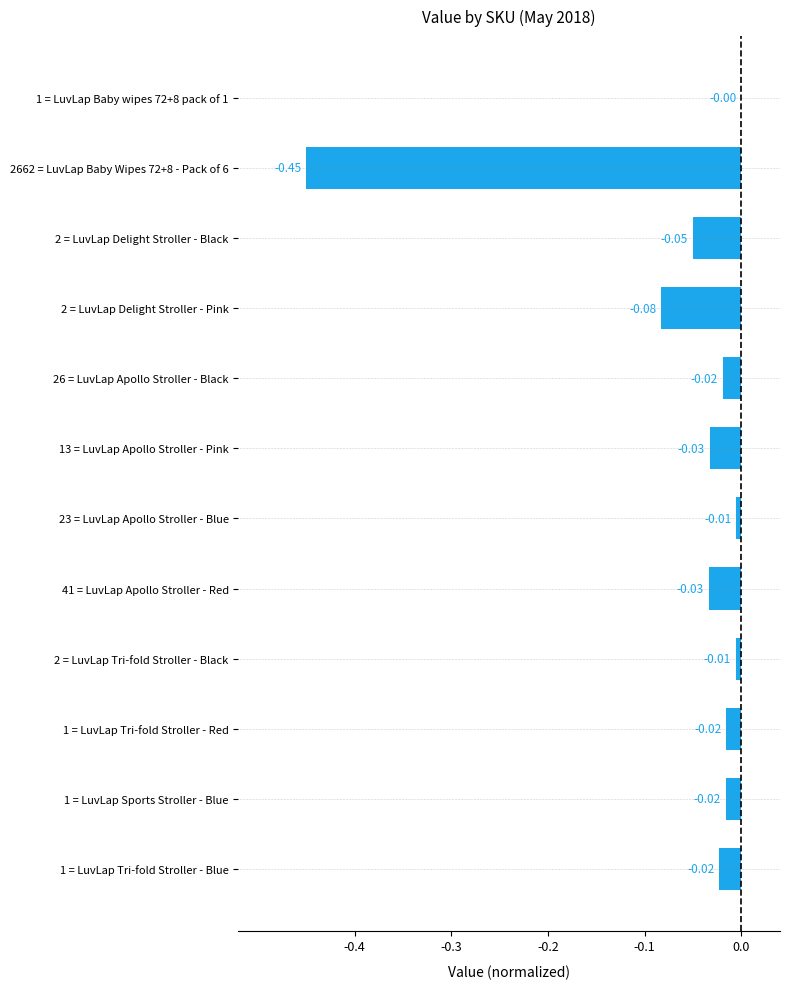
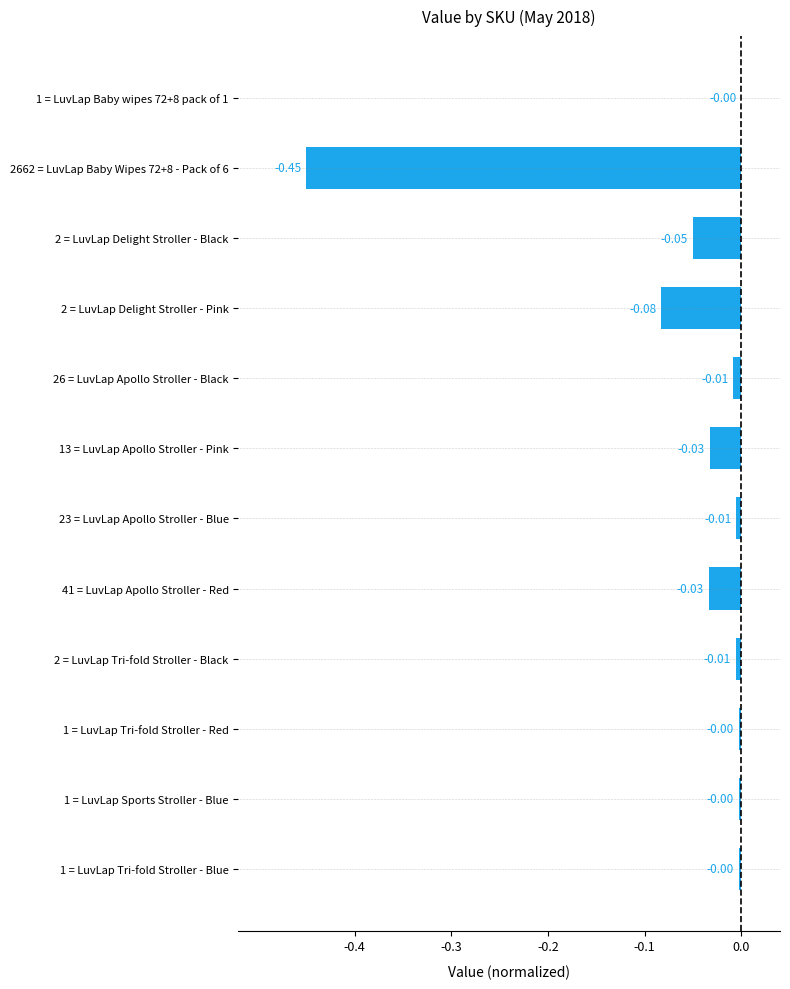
26 = LuvLap Apollo Stroller - Black: -0.02 -> -0.01
1 = LuvLap Tri-fold Stroller - Red: -0.02 -> -0.00
1 = LuvLap Sports Stroller - Blue: -0.02 -> -0.00
1 = LuvLap Tri-fold Stroller - Blue: -0.02 -> -0.00
